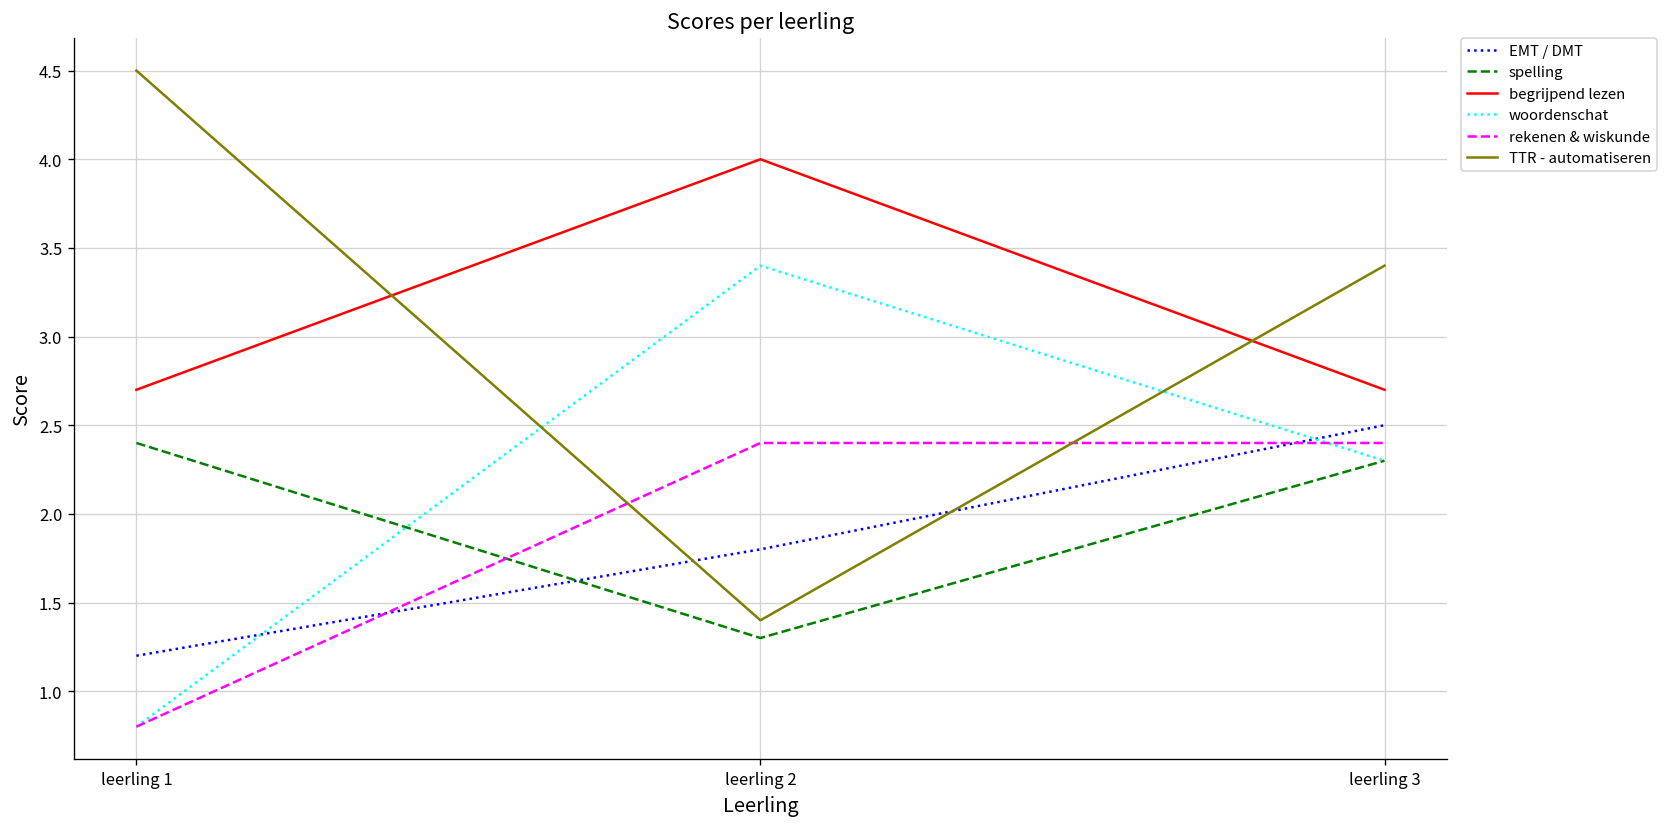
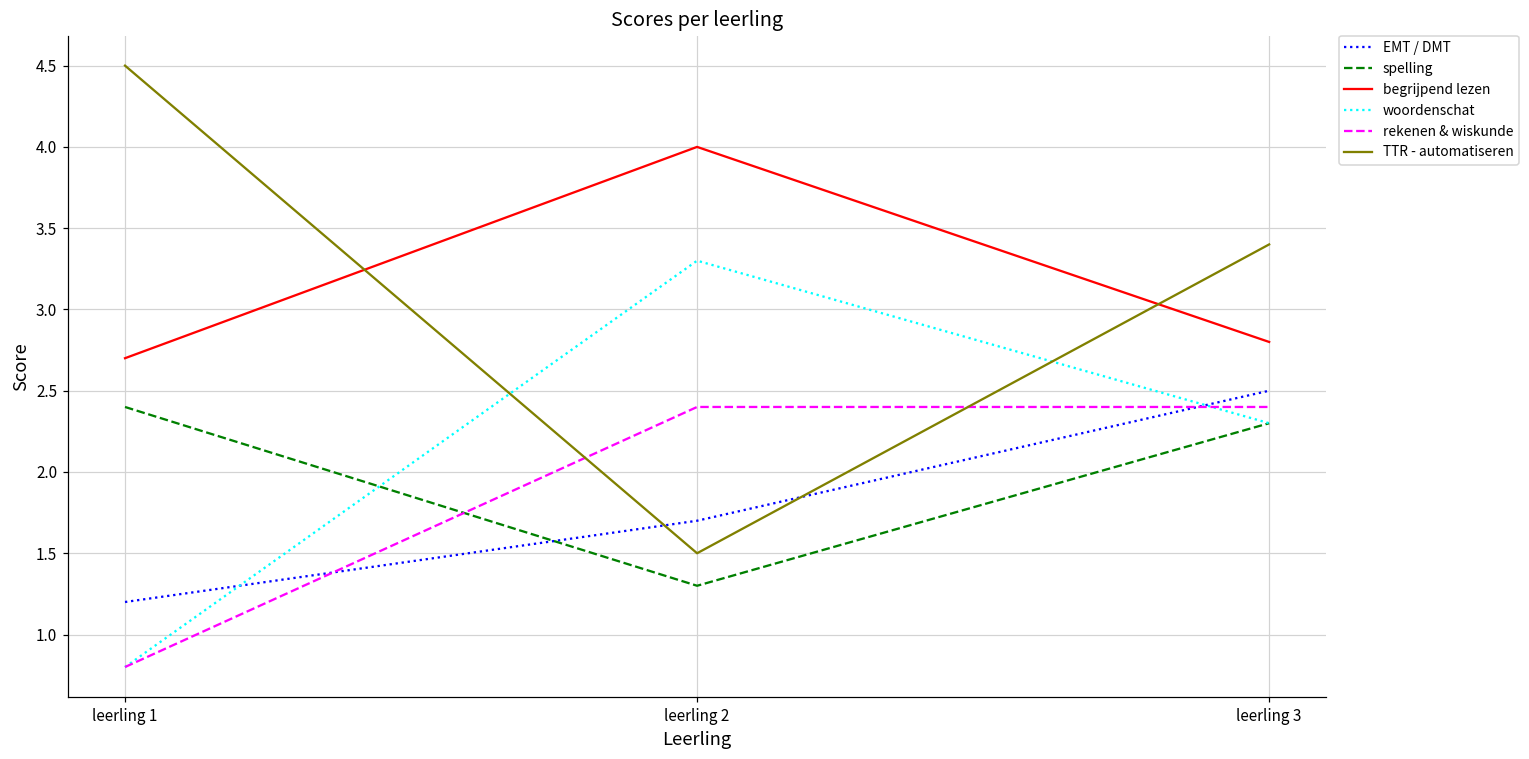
EMT / DMT, leerling 2: 1.8 -> 1.7
woordenschat, leerling 2: 3.4 -> 3.3
TTR - automatiseren, leerling 2: 1.4 -> 1.5
begrijpend lezen, leerling 3: 2.7 -> 2.8
